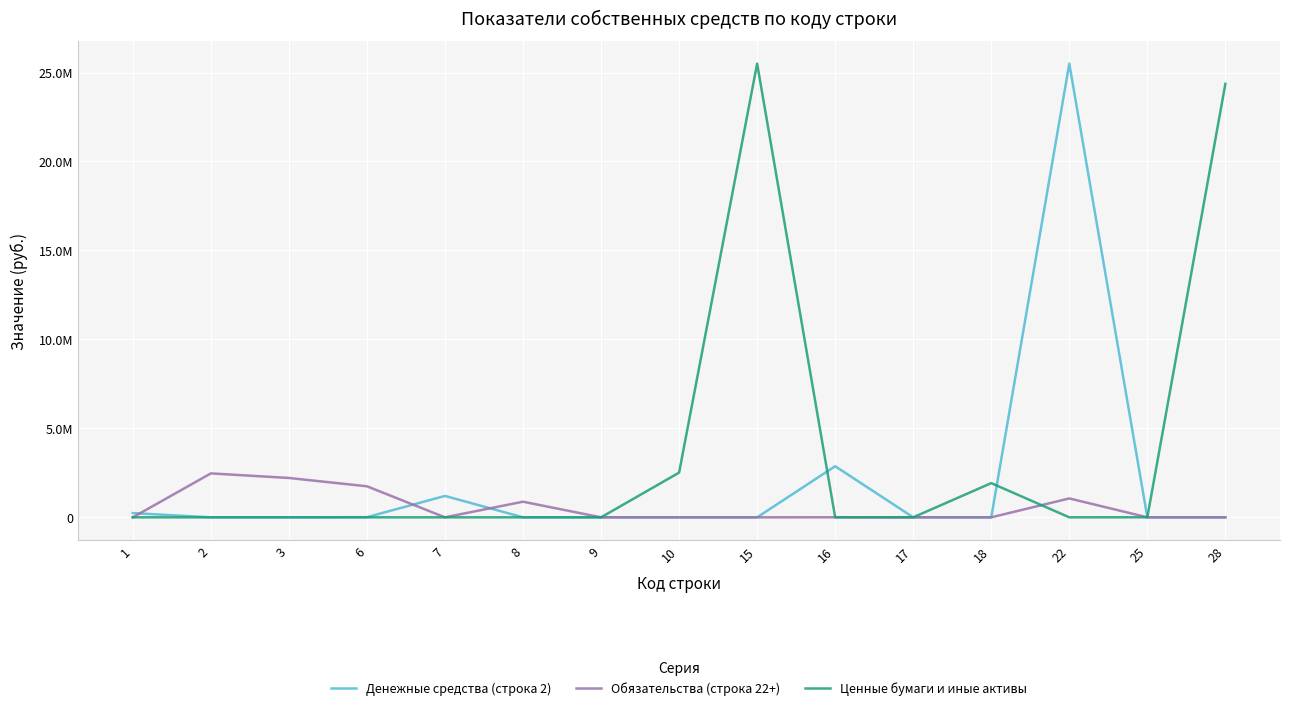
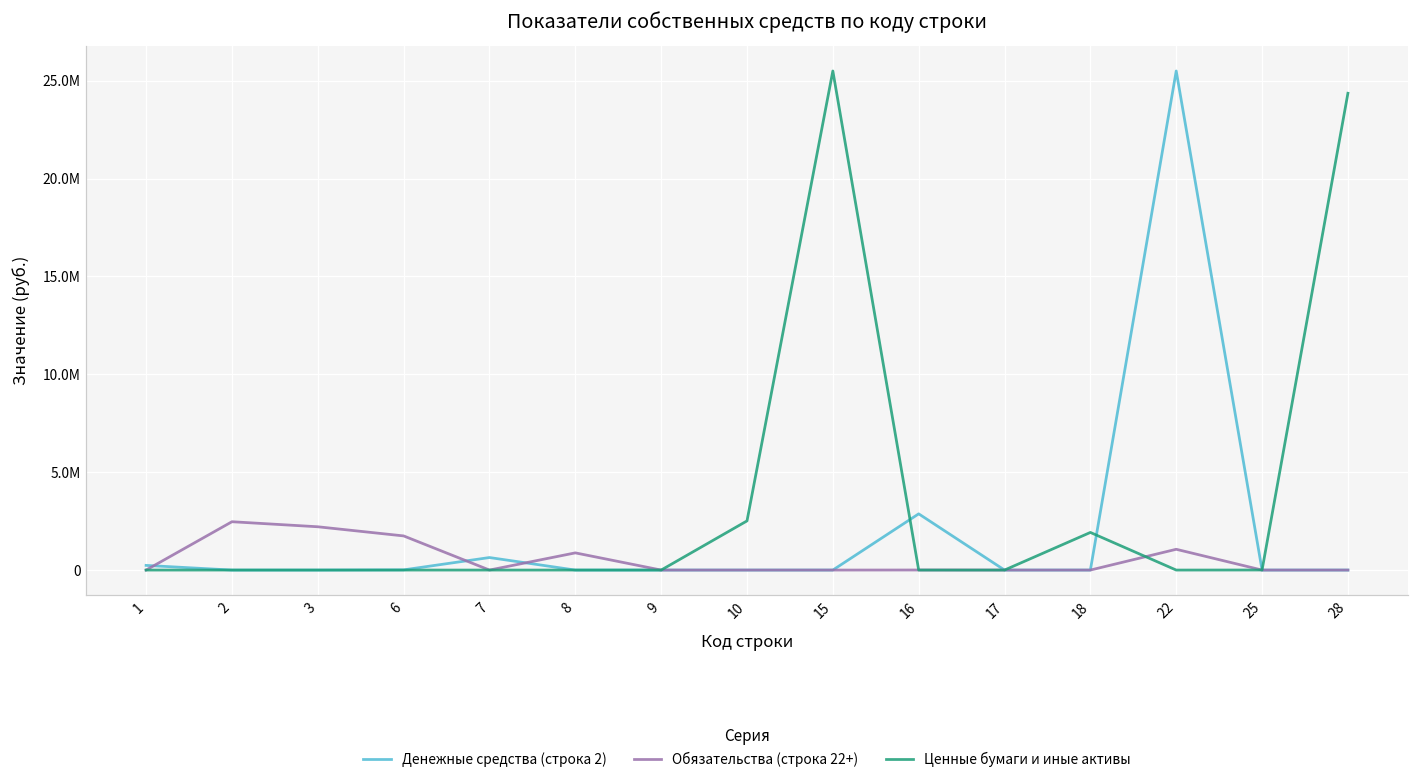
Денежные средства (строка 2), 7: 1200000 -> 600000
